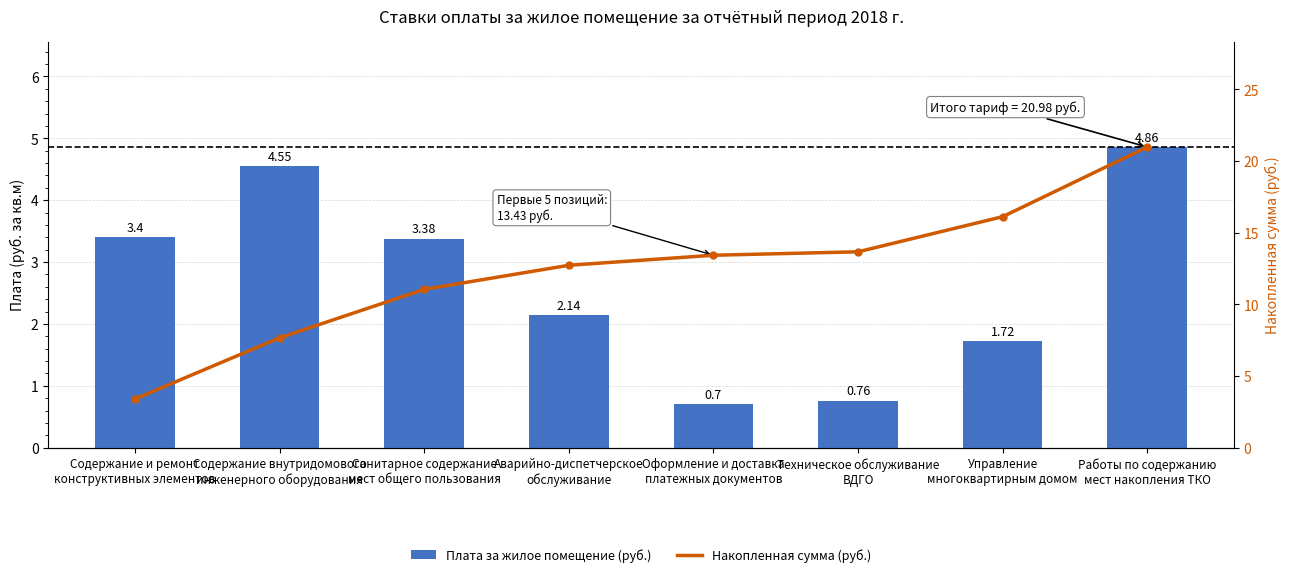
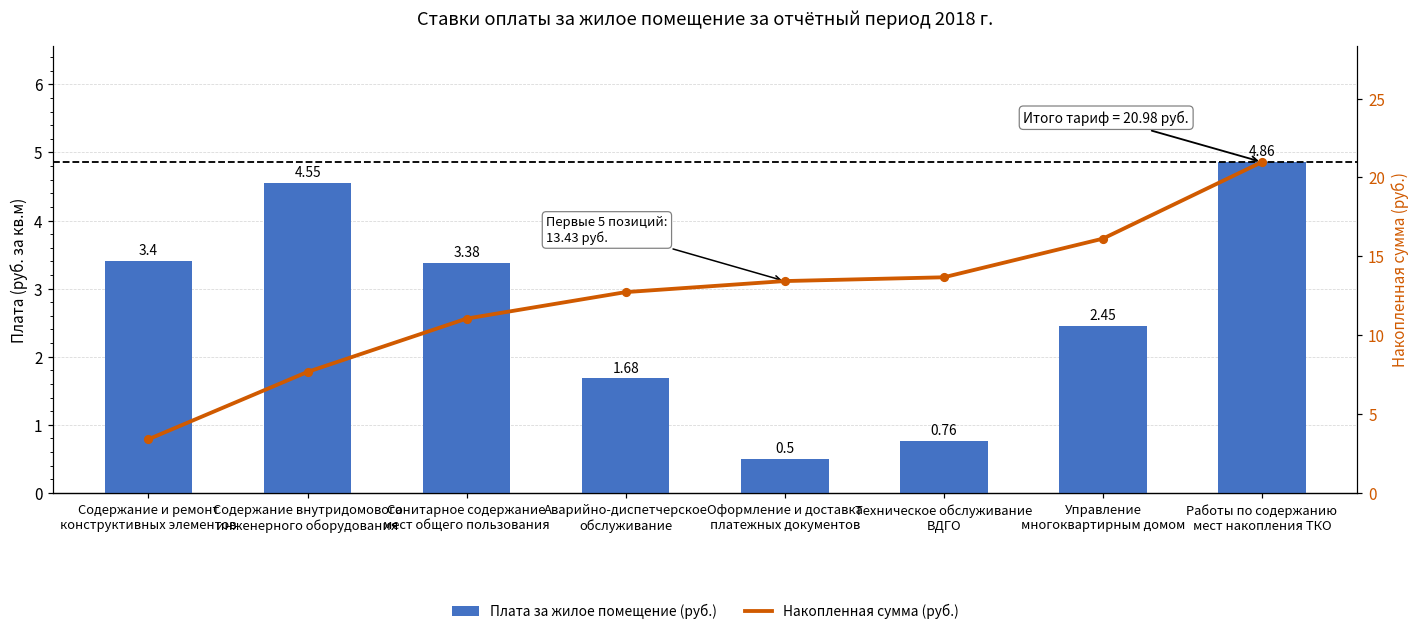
Плата за жилое помещение (руб.), Аварийно-диспетчерское обслуживание: 2.14 -> 1.68
Плата за жилое помещение (руб.), Оформление и доставка платежных документов: 0.7 -> 0.5
Плата за жилое помещение (руб.), Управление многоквартирным домом: 1.72 -> 2.45
